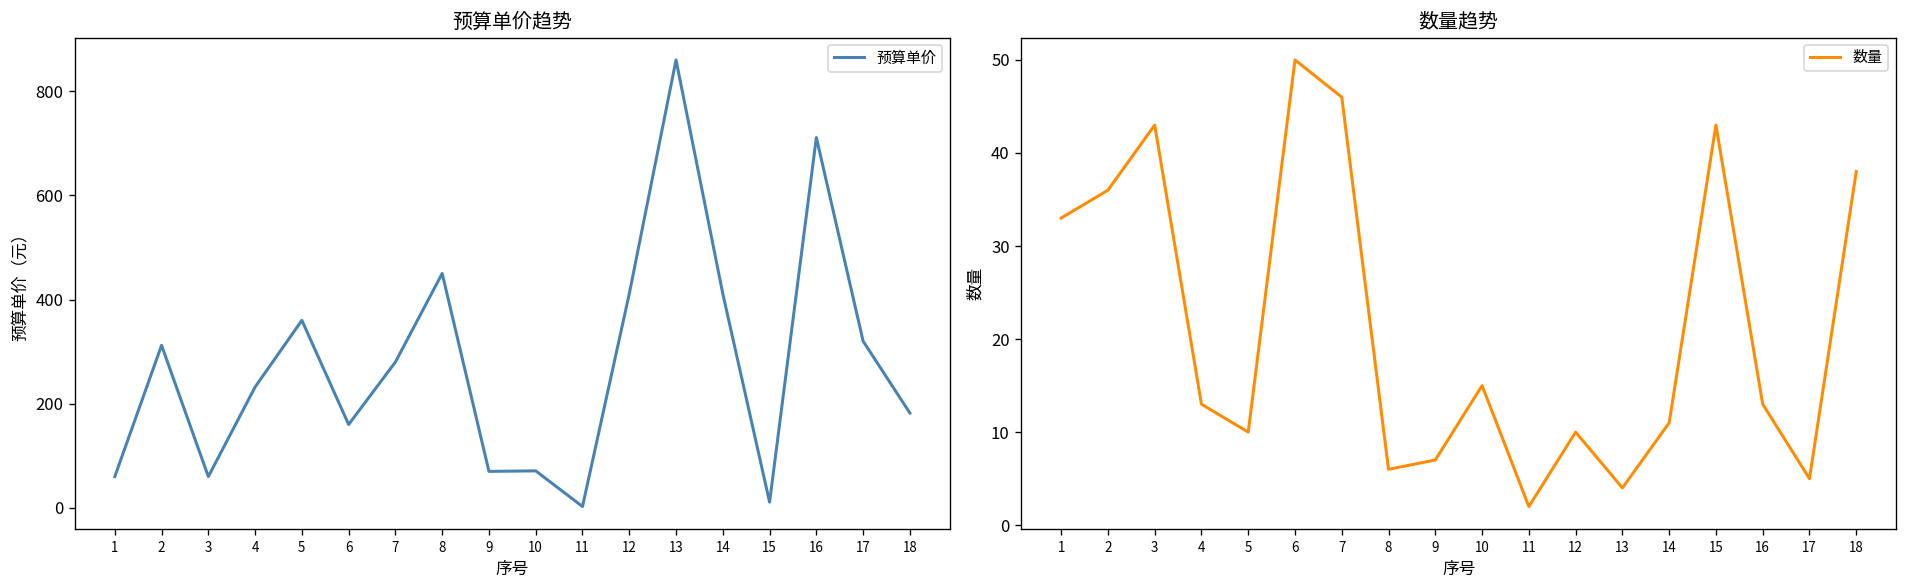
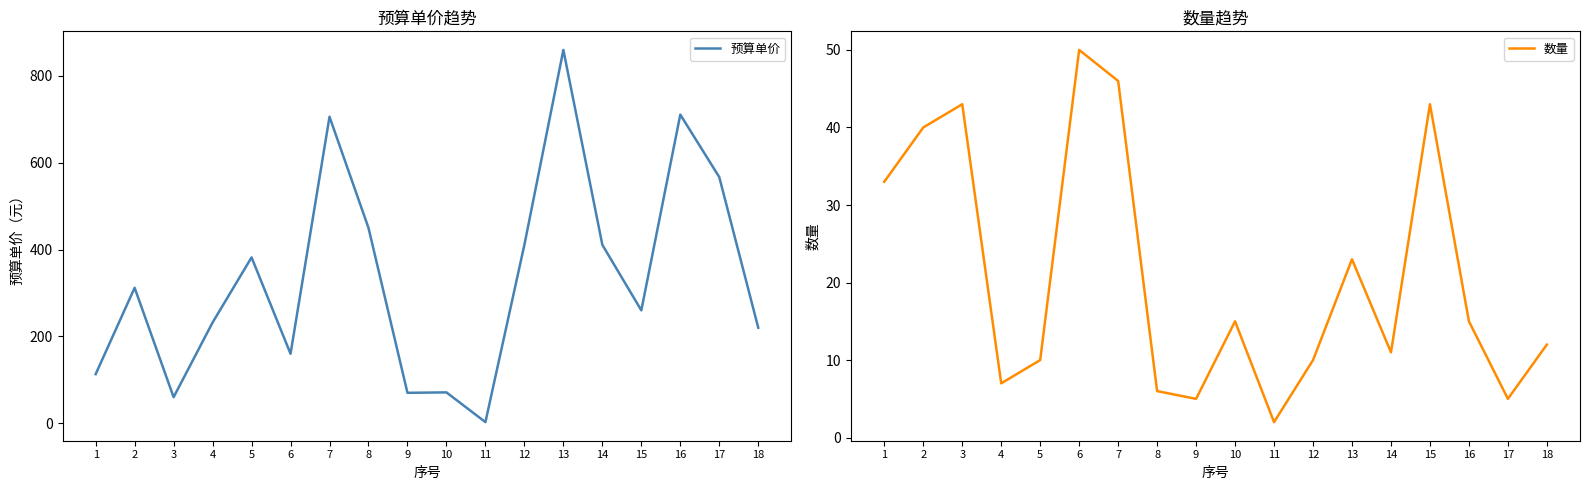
预算单价趋势, 1: 60 -> 110
预算单价趋势, 5: 360 -> 380
预算单价趋势, 7: 280 -> 710
预算单价趋势, 15: 10 -> 260
预算单价趋势, 17: 320 -> 570
预算单价趋势, 18: 180 -> 220
数量趋势, 2: 36 -> 40
数量趋势, 4: 13 -> 7
数量趋势, 9: 7 -> 5
数量趋势, 13: 4 -> 23
数量趋势, 16: 13 -> 15
数量趋势, 18: 38 -> 12
